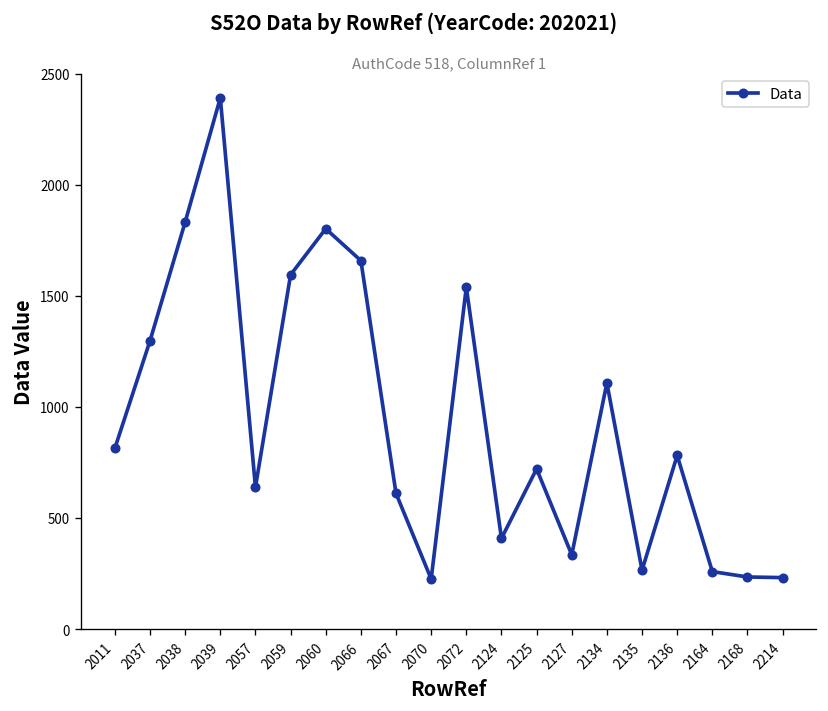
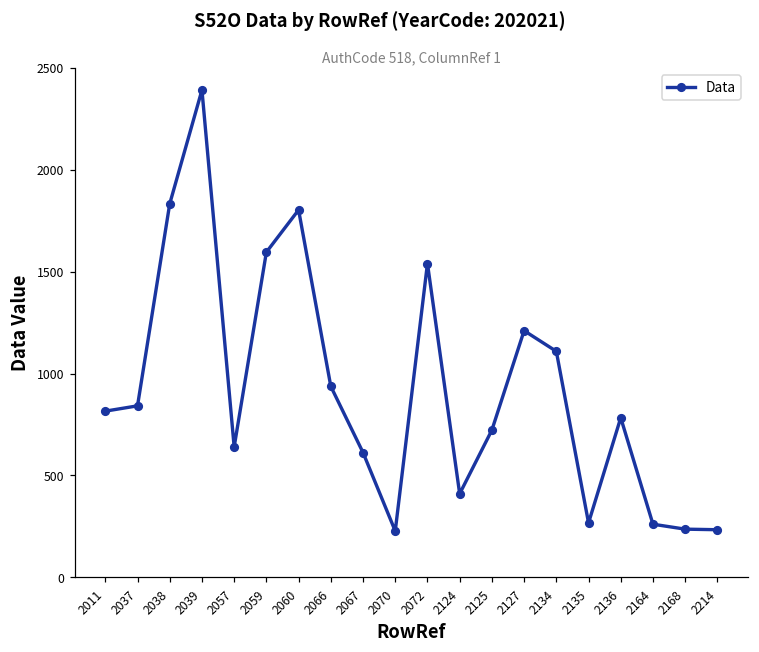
2037: 1300 -> 840
2066: 1660 -> 940
2127: 340 -> 1210
